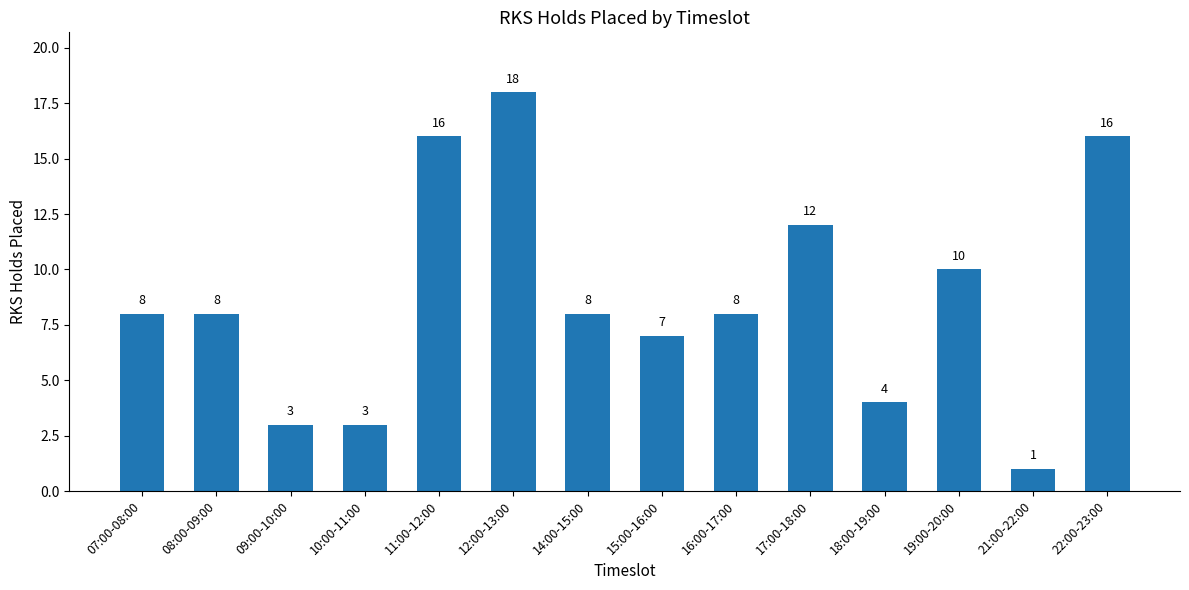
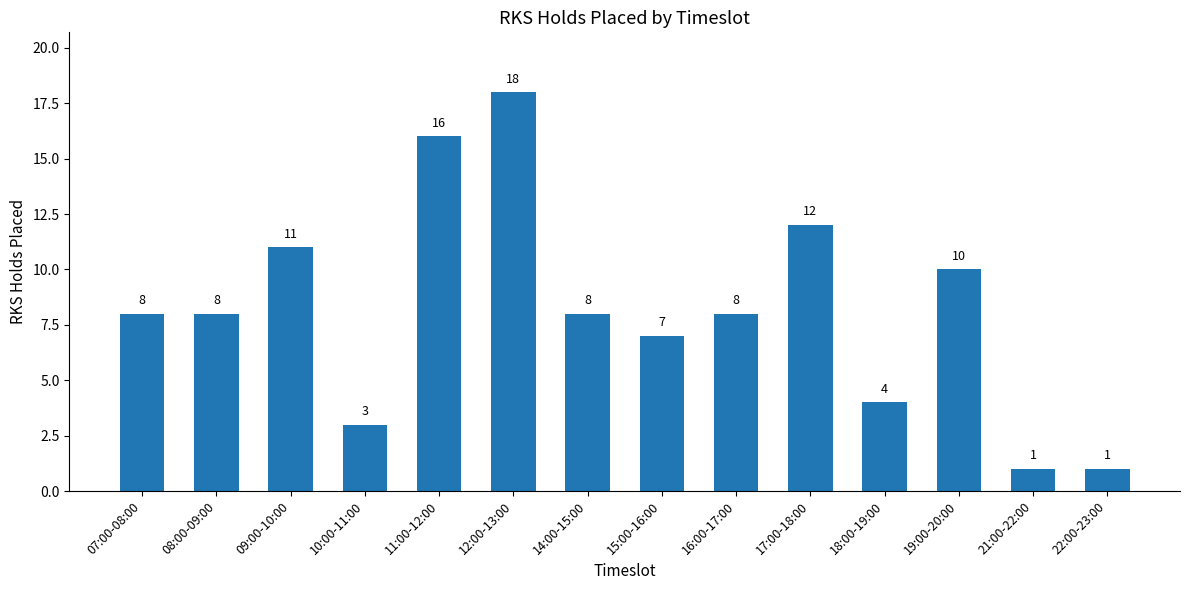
09:00-10:00: 3 -> 11
22:00-23:00: 16 -> 1
